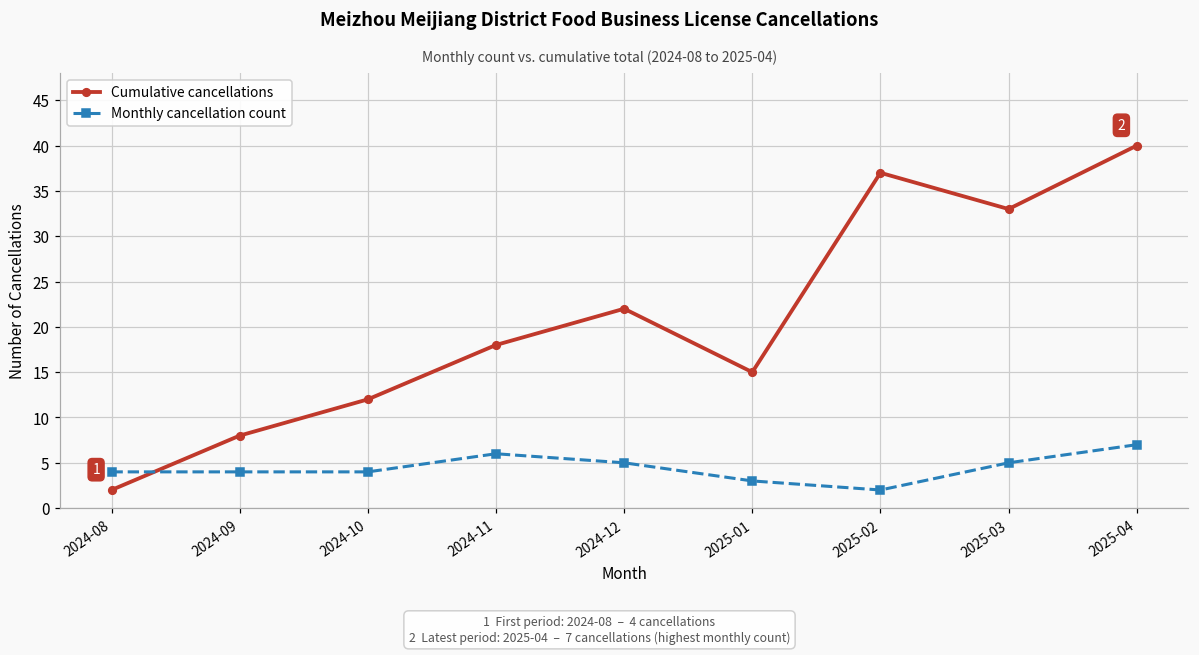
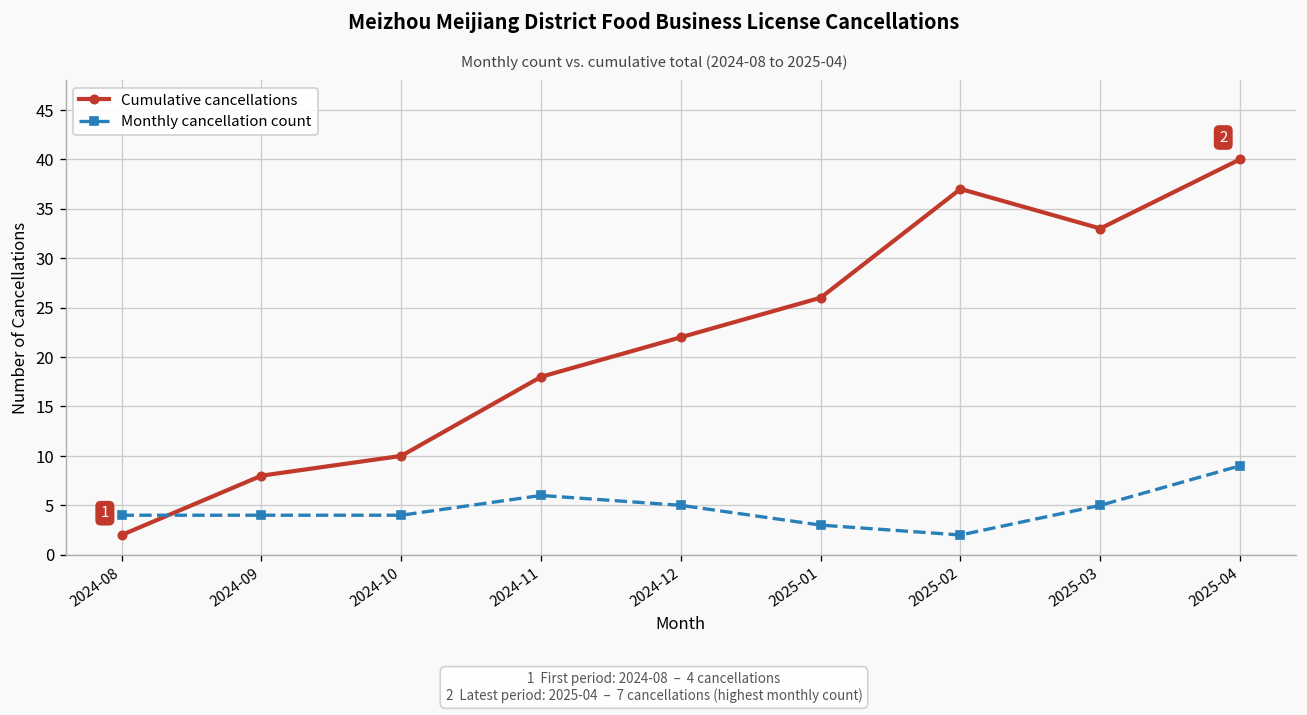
Cumulative cancellations, 2024-10: 12 -> 10
Cumulative cancellations, 2025-01: 15 -> 26
Monthly cancellation count, 2025-04: 7 -> 9
